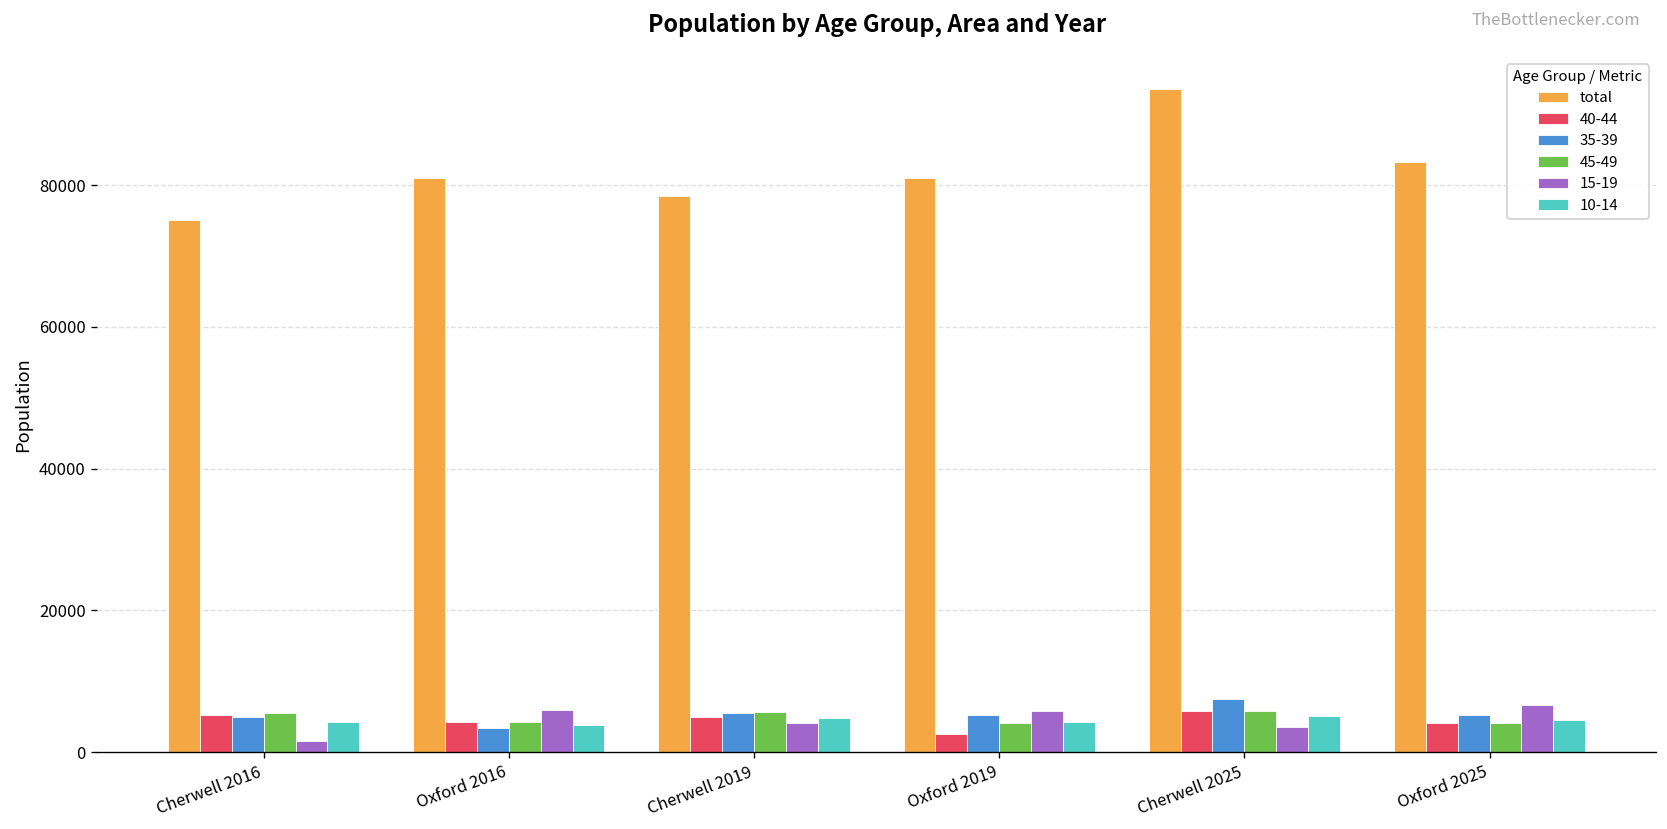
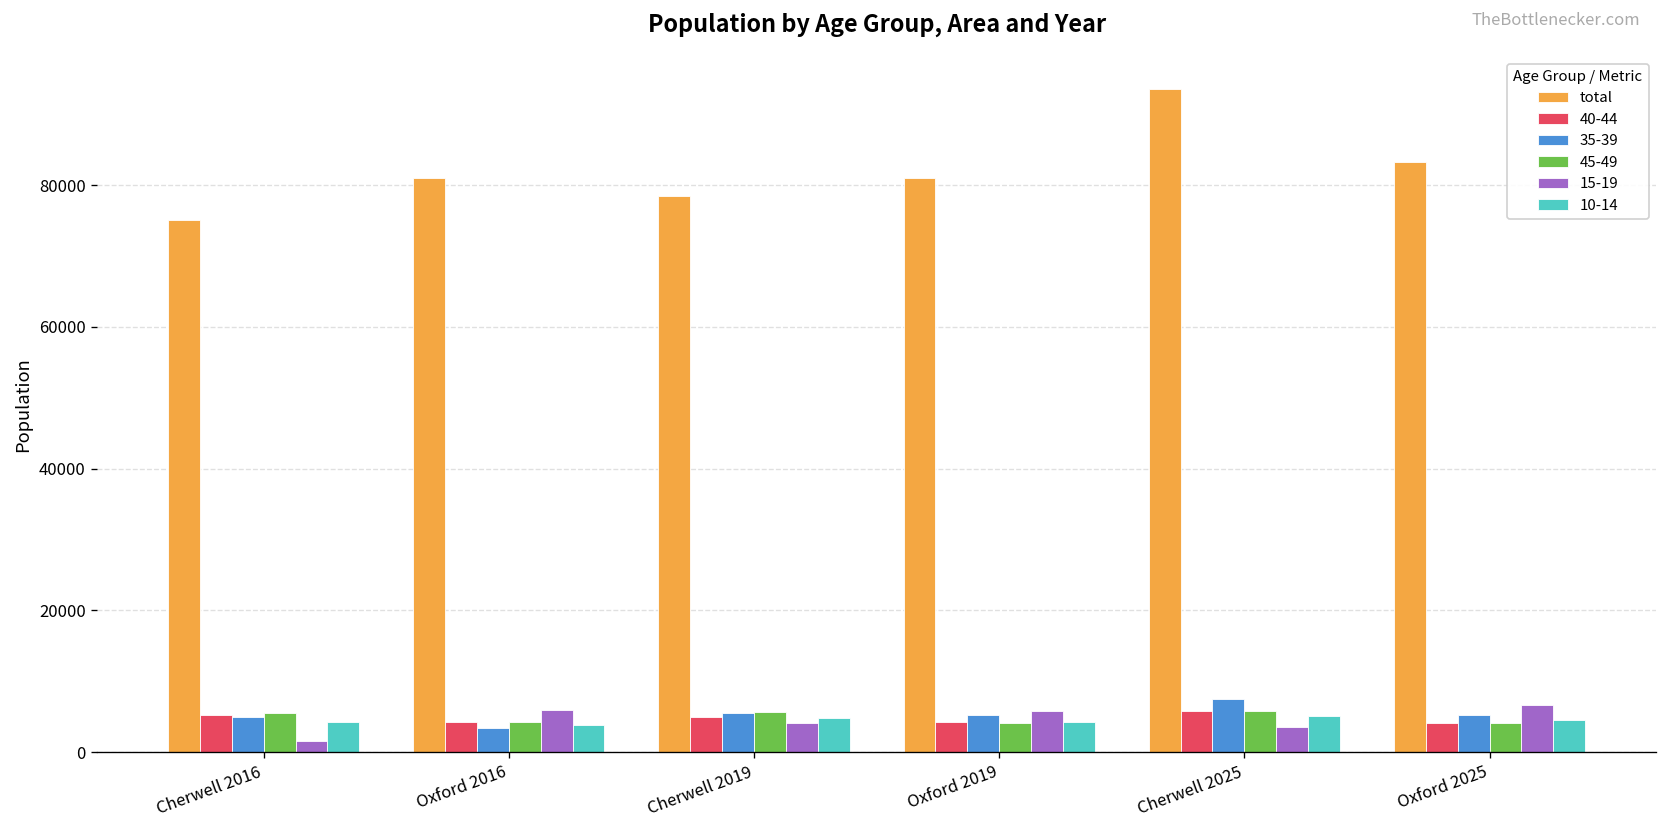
40-44, Oxford 2019: 3000 -> 4000
